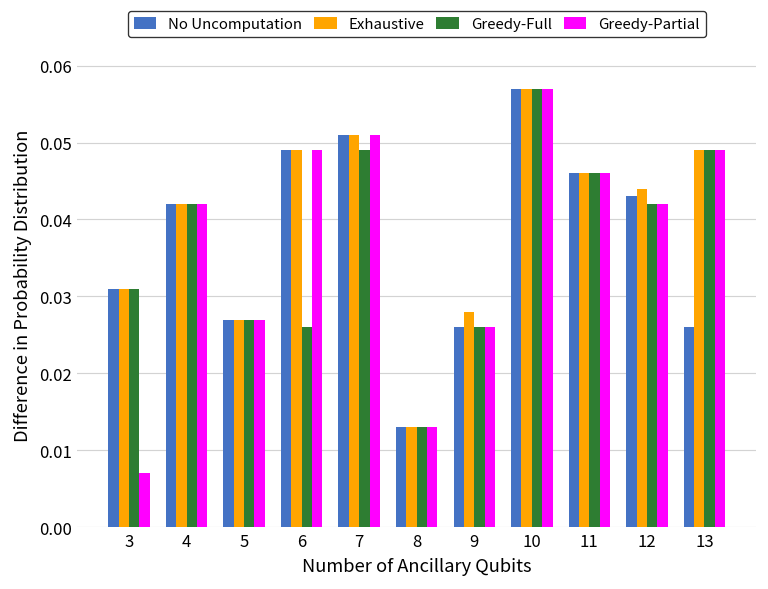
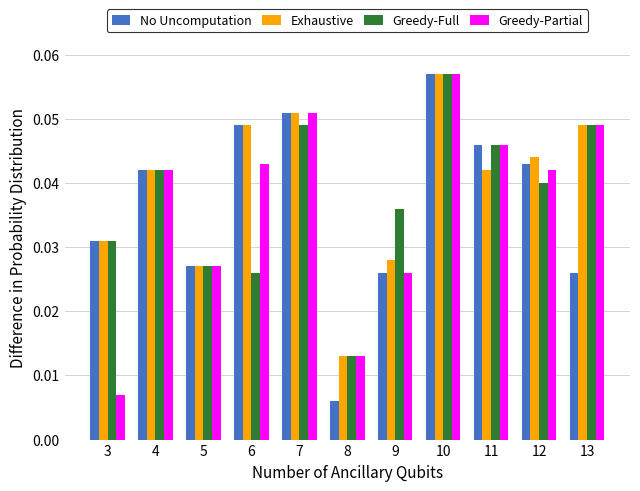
Greedy-Partial, 6: 0.049 -> 0.043
No Uncomputation, 8: 0.013 -> 0.006
Greedy-Full, 9: 0.026 -> 0.036
Exhaustive, 11: 0.046 -> 0.042
Greedy-Full, 12: 0.042 -> 0.040
